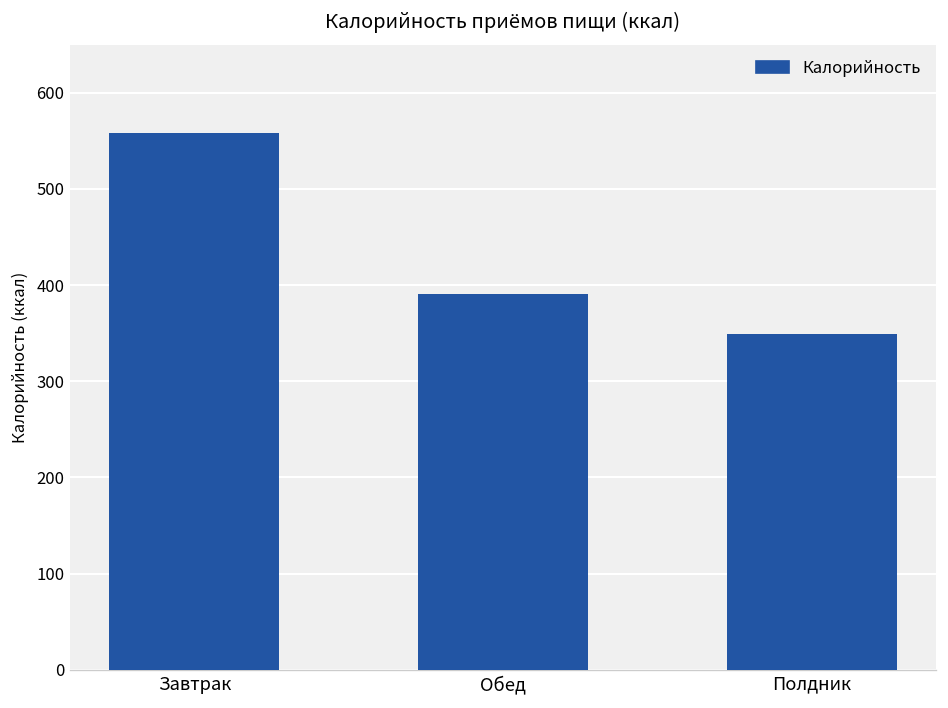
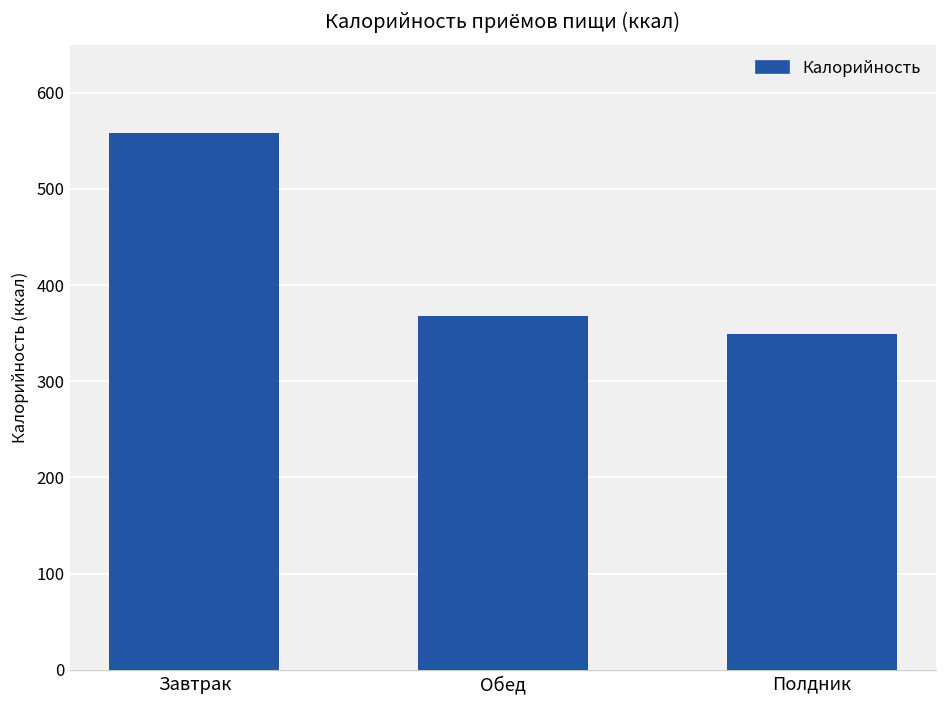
Обед: 390 -> 370
